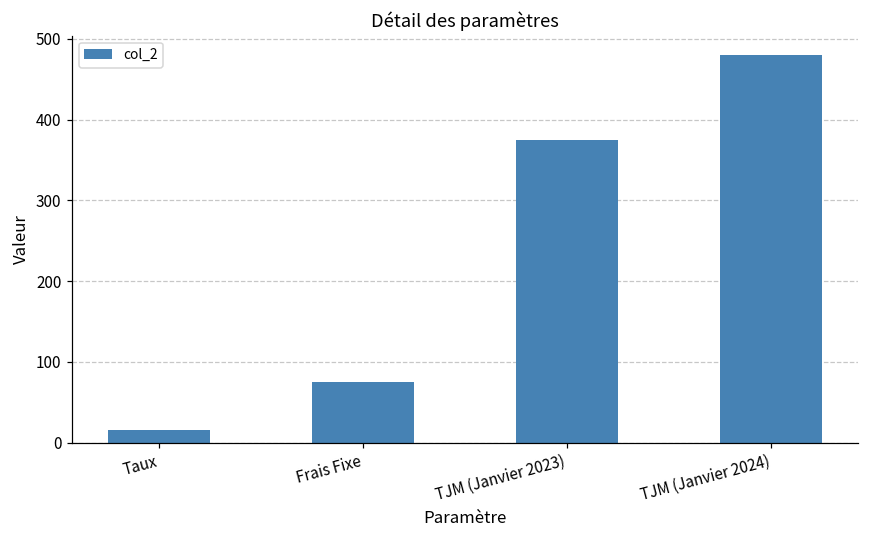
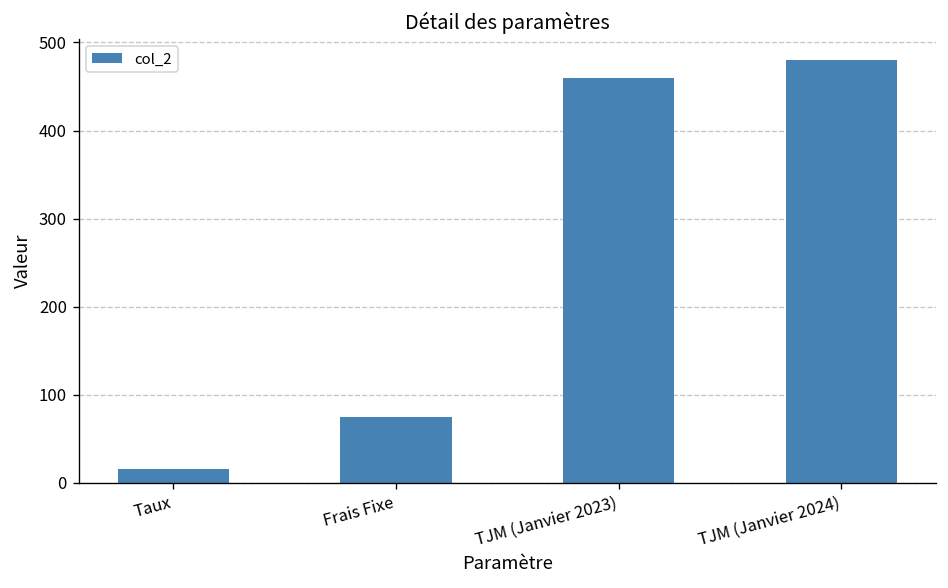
TJM (Janvier 2023): 380 -> 460
